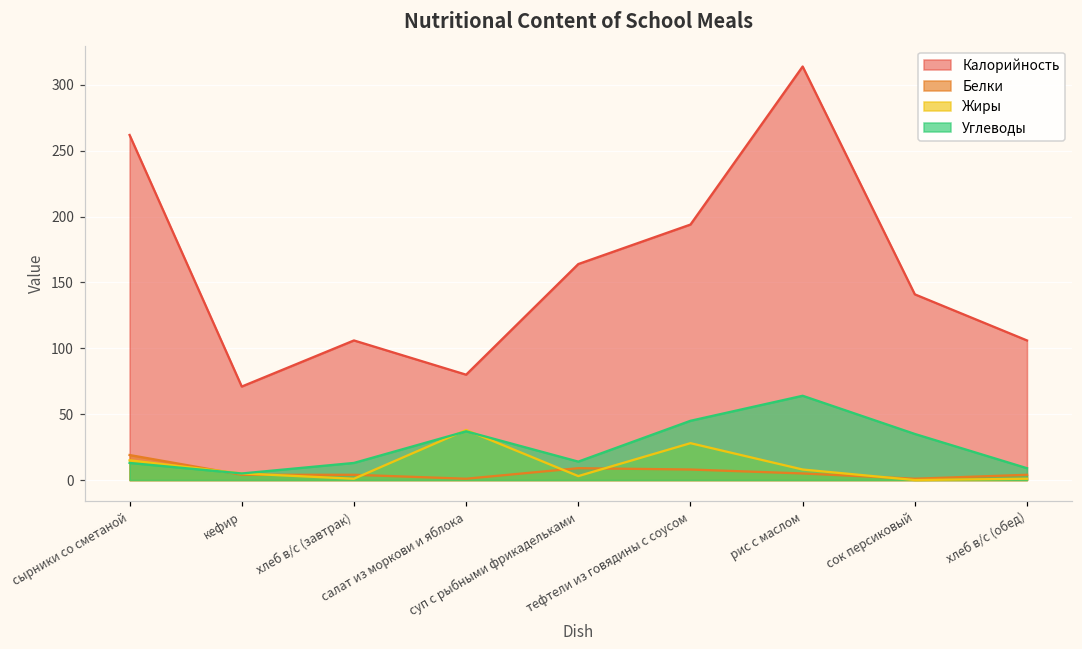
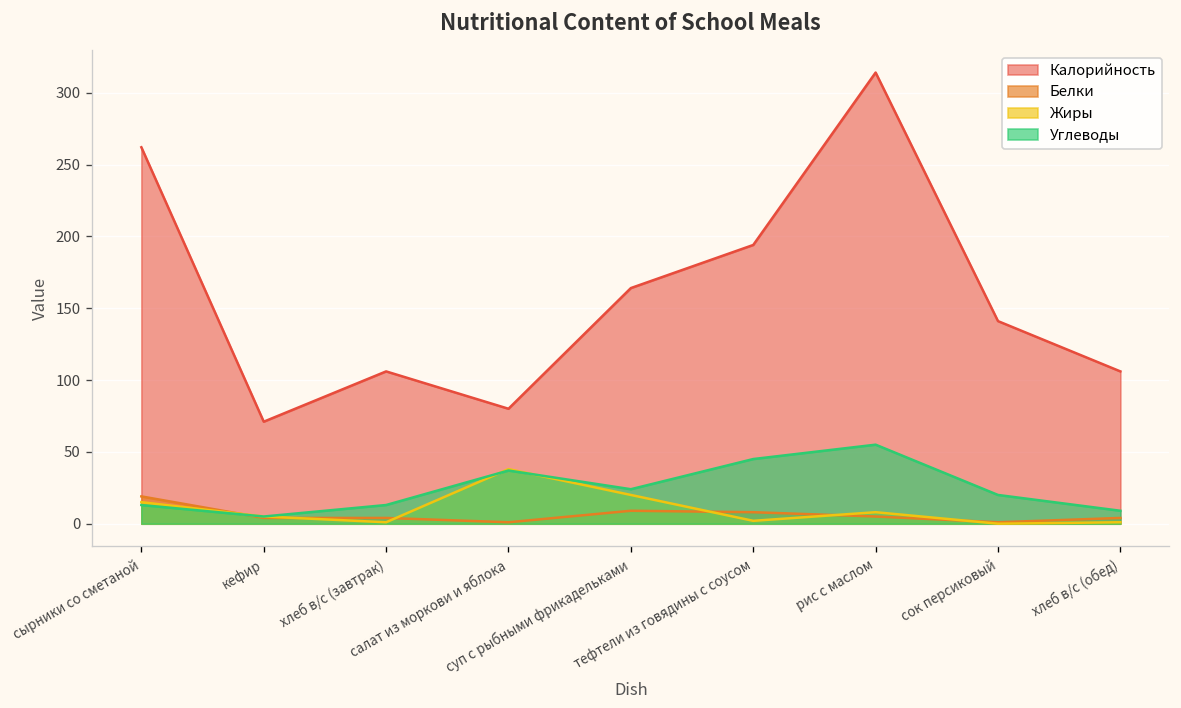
Жиры, суп с рыбными фрикадельками: 3 -> 20
Углеводы, суп с рыбными фрикадельками: 14 -> 24
Жиры, тефтели из говядины с соусом: 28 -> 2
Углеводы, рис с маслом: 64 -> 55
Углеводы, сок персиковый: 35 -> 20
